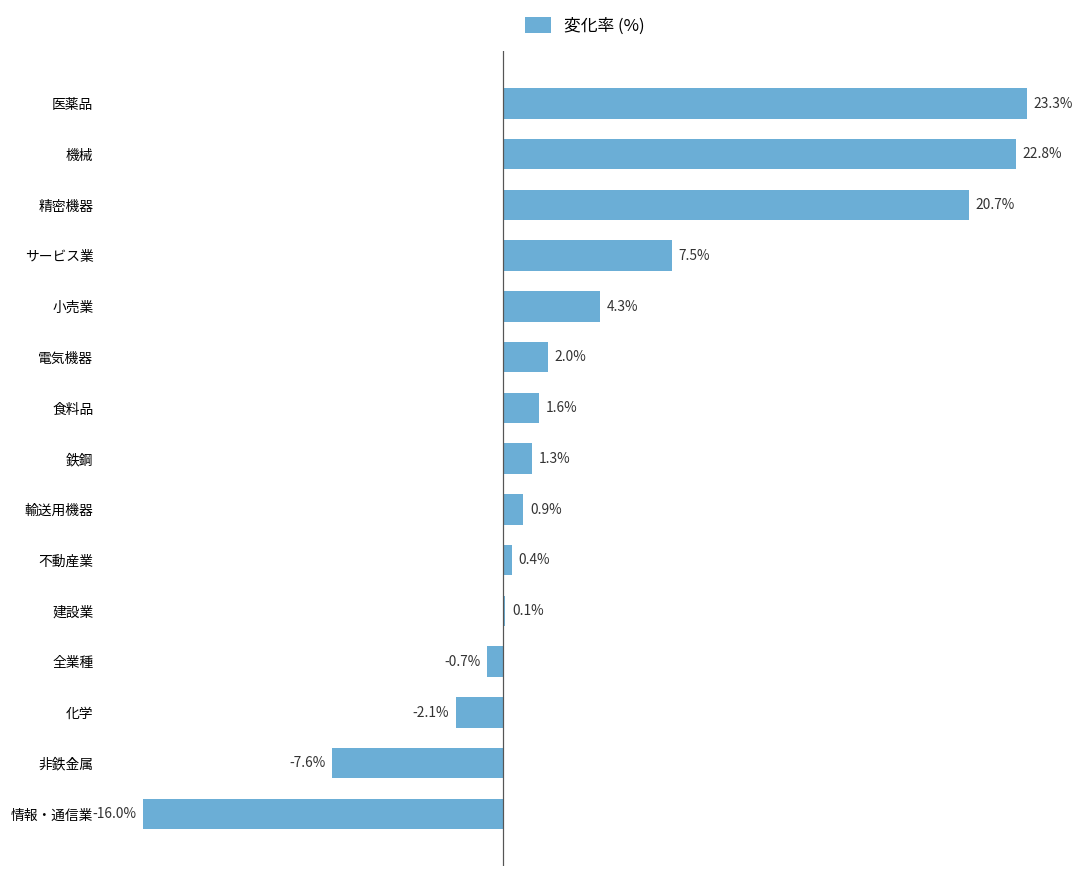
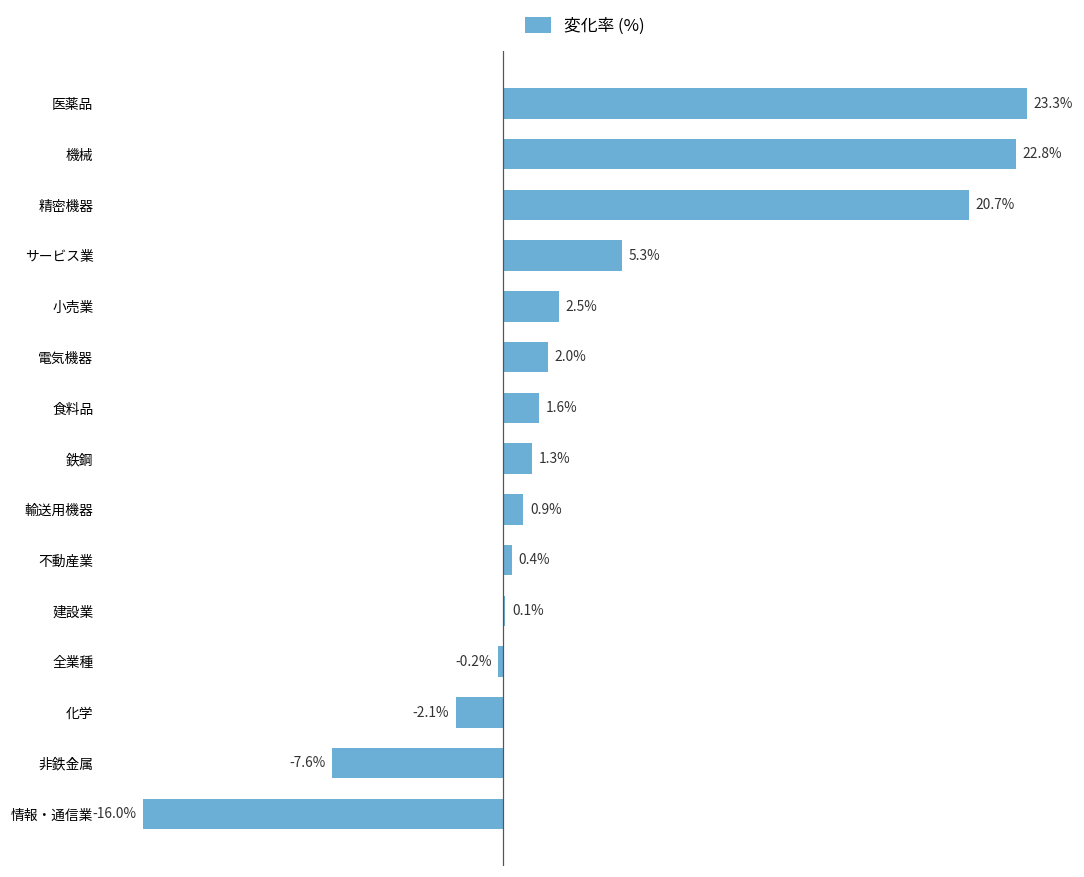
サービス業: 7.5% -> 5.3%
小売業: 4.3% -> 2.5%
全業種: -0.7% -> -0.2%
